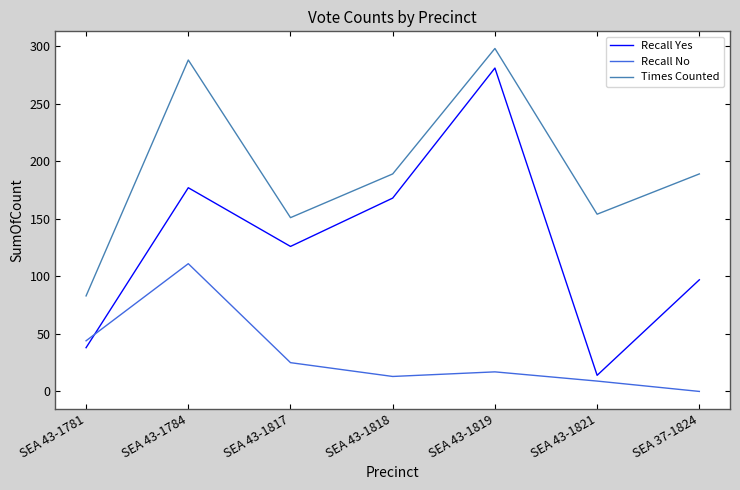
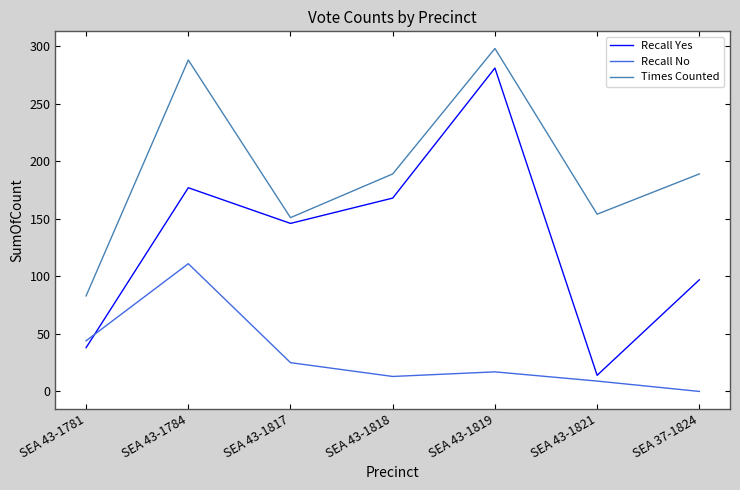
Recall Yes, SEA 43-1817: 126 -> 146
